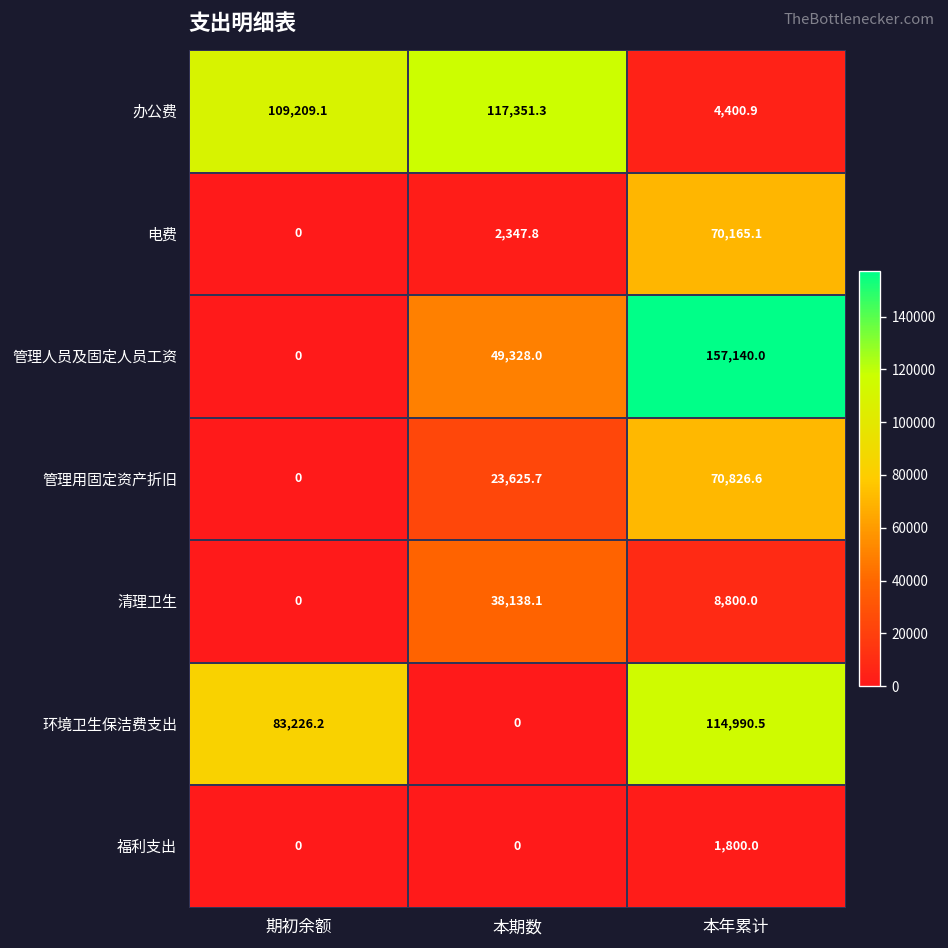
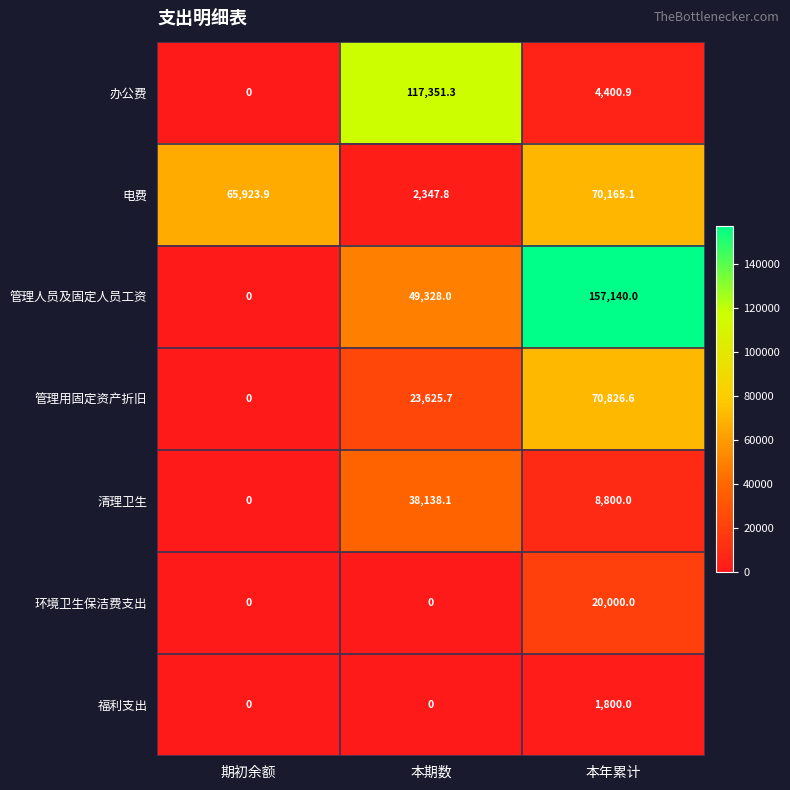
办公费, 期初余额: 109,209.1 -> 0
电费, 期初余额: 0 -> 65,923.9
环境卫生保洁费支出, 期初余额: 83,226.2 -> 0
环境卫生保洁费支出, 本年累计: 114,990.5 -> 20,000.0
